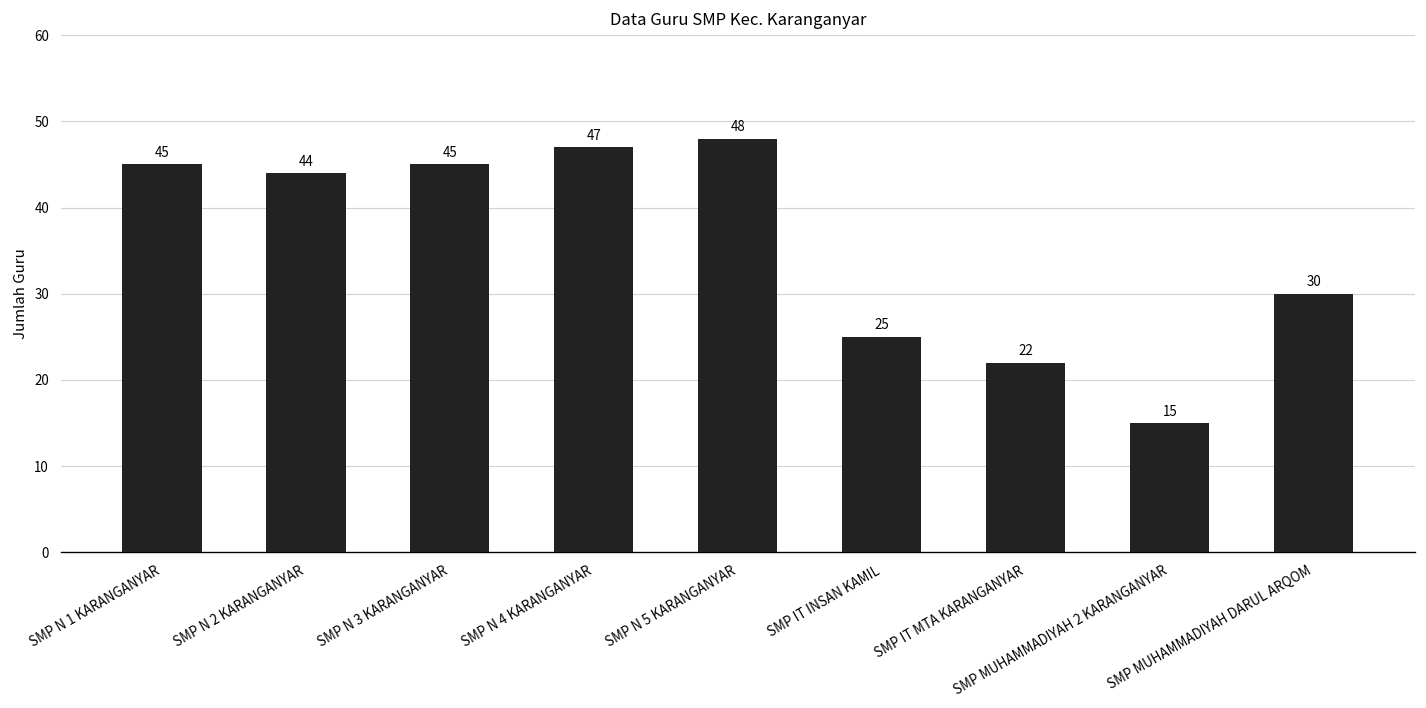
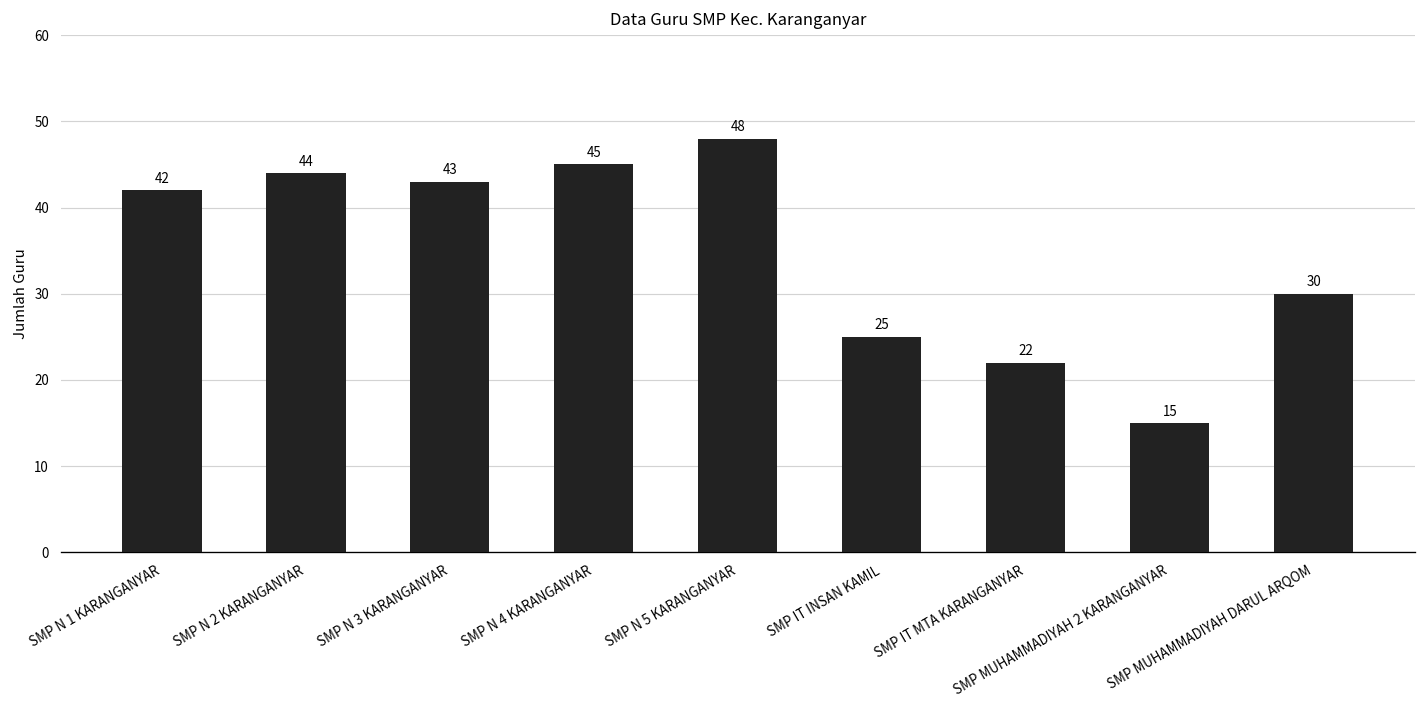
SMP N 1 KARANGANYAR: 45 -> 42
SMP N 3 KARANGANYAR: 45 -> 43
SMP N 4 KARANGANYAR: 47 -> 45
